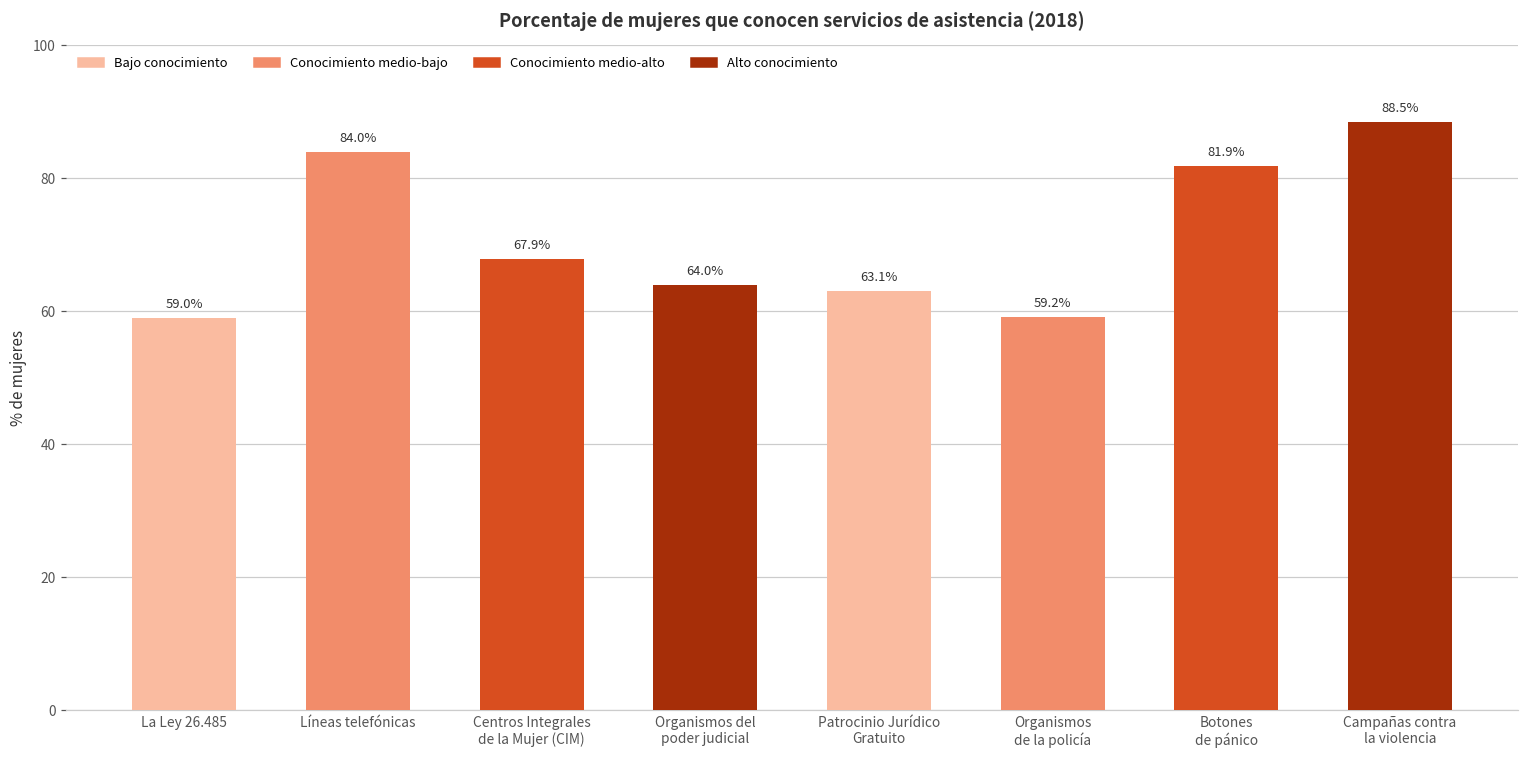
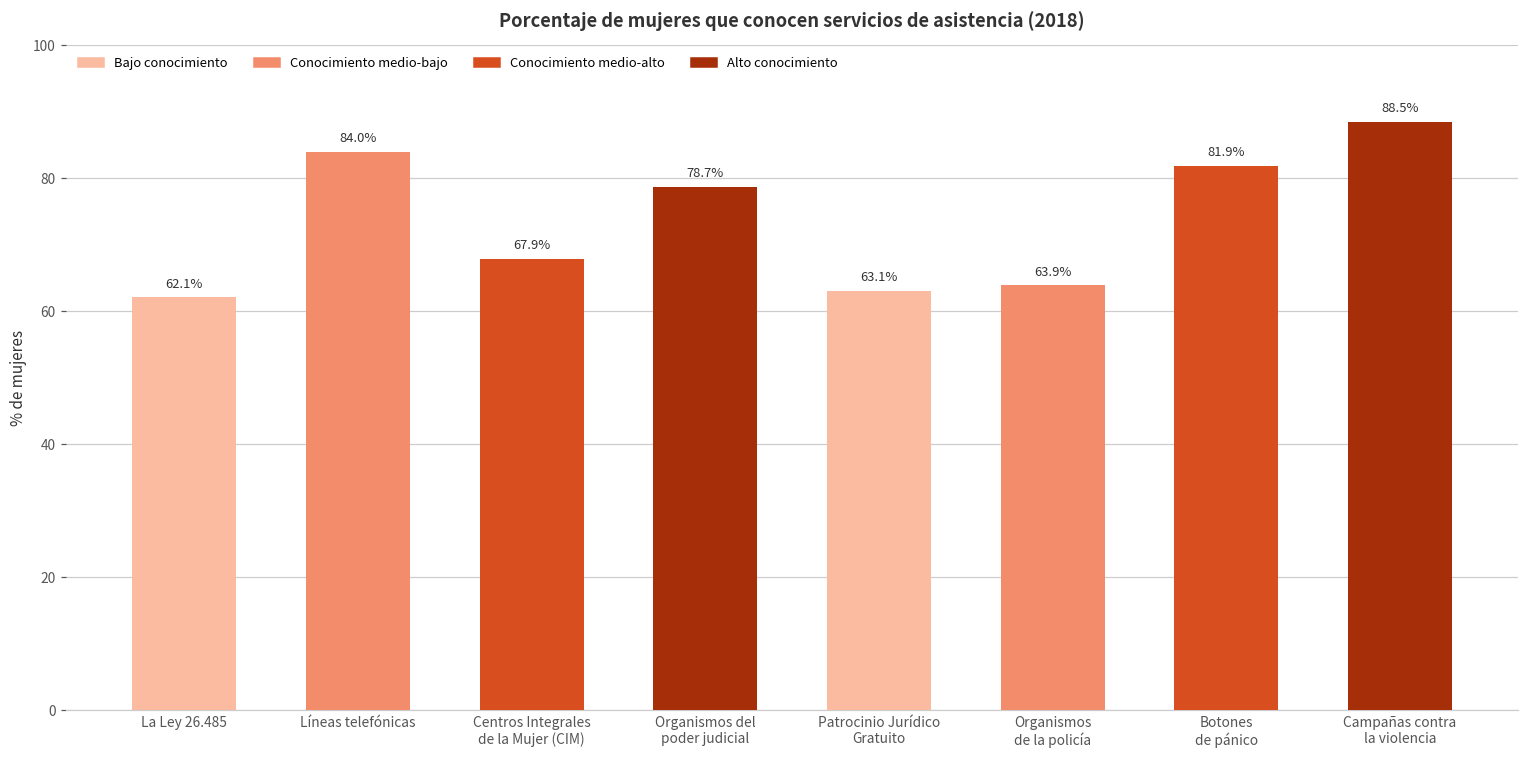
La Ley 26.485: 59.0% -> 62.1%
Organismos del poder judicial: 64.0% -> 78.7%
Organismos de la policía: 59.2% -> 63.9%
